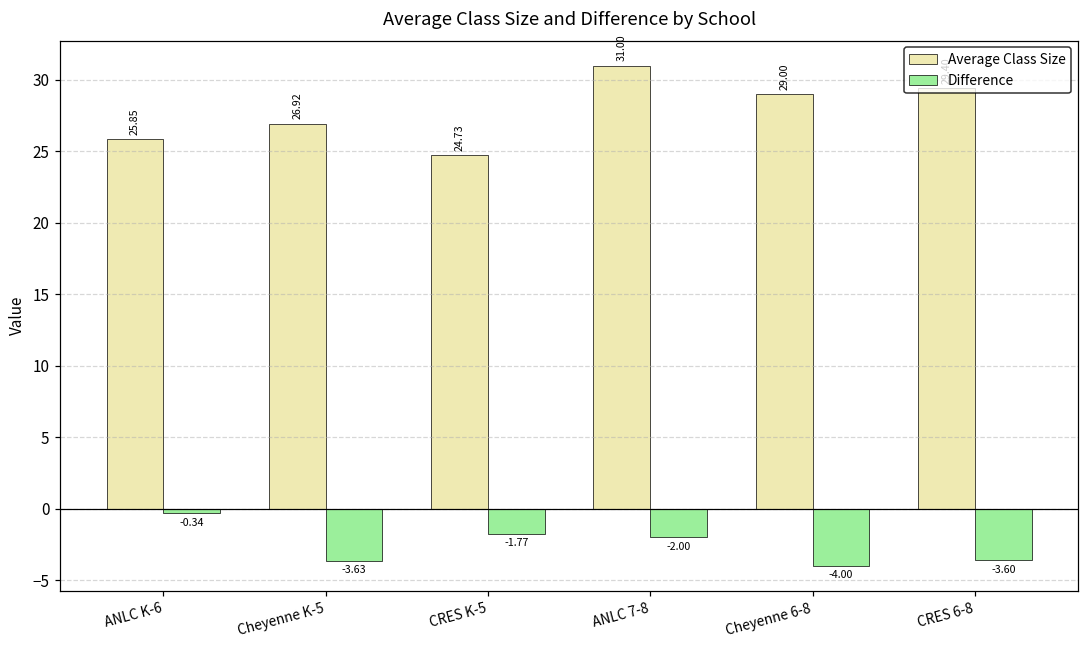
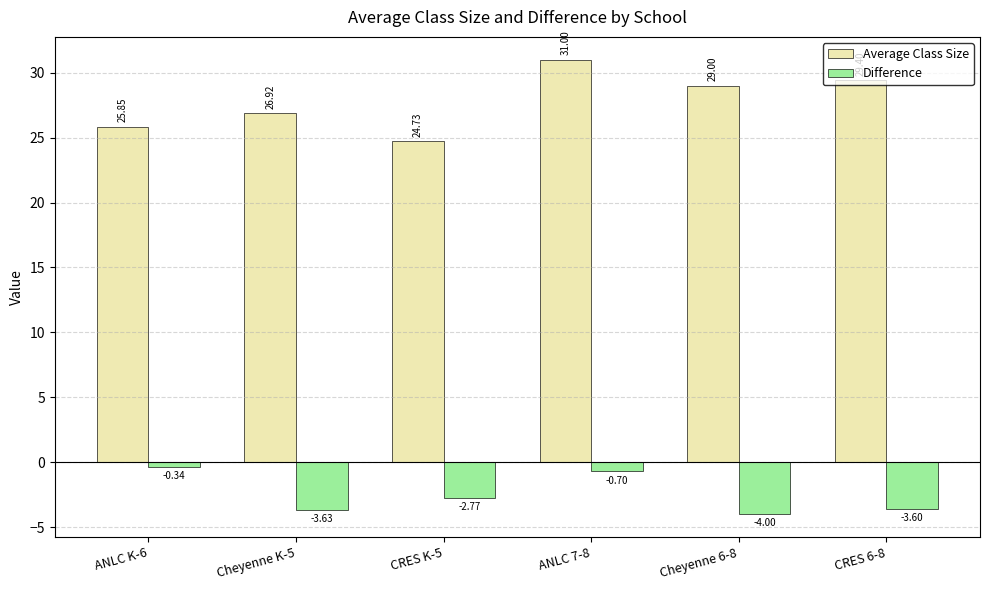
Difference, CRES K-5: -1.77 -> -2.77
Difference, ANLC 7-8: -2.00 -> -0.70
